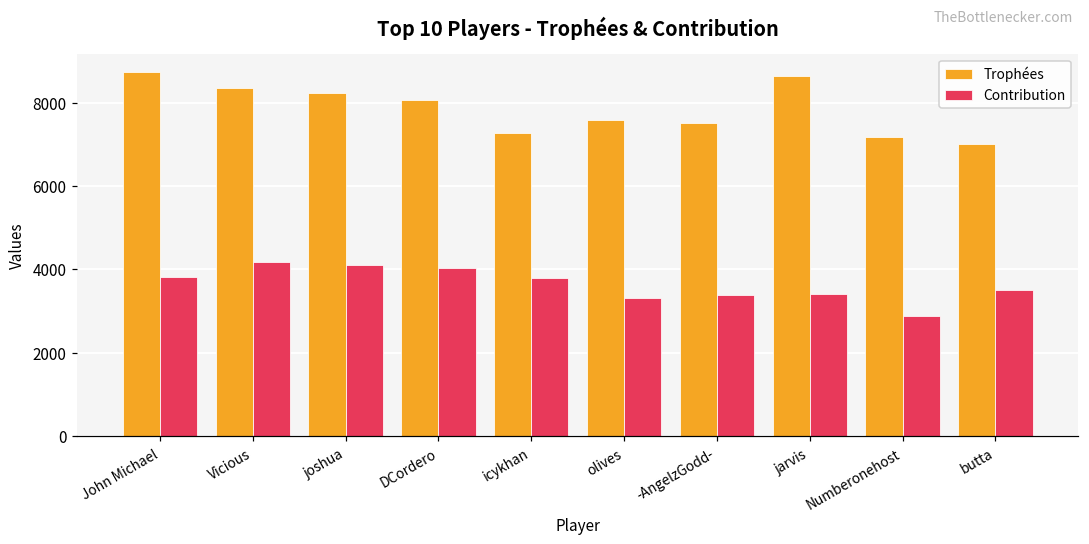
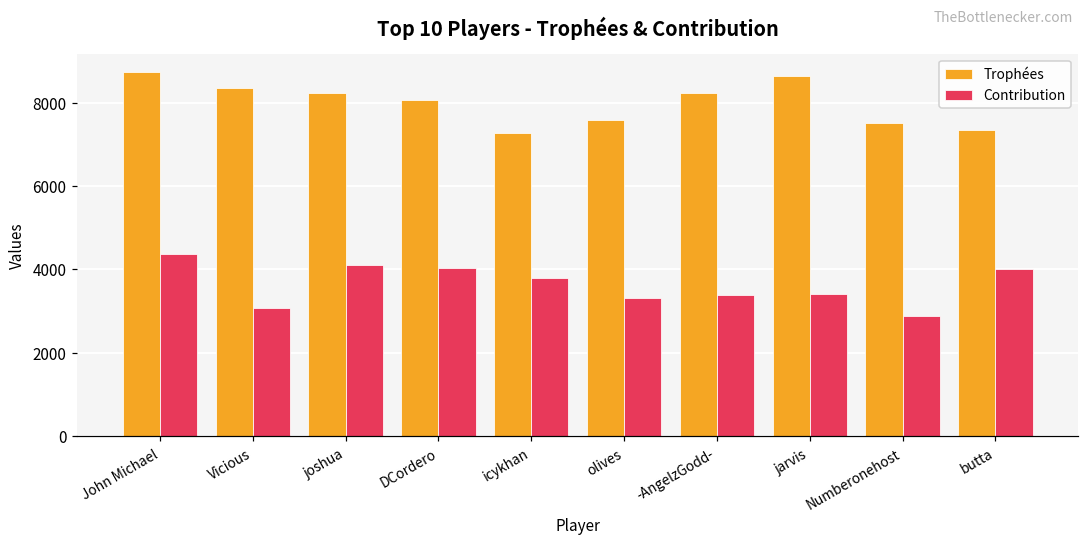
Contribution, John Michael: 3800 -> 4400
Contribution, Vicious: 4200 -> 3100
Trophées, -AngelzGodd-: 7500 -> 8200
Trophées, Numberonehost: 7200 -> 7500
Trophées, butta: 7000 -> 7300
Contribution, butta: 3500 -> 4000
